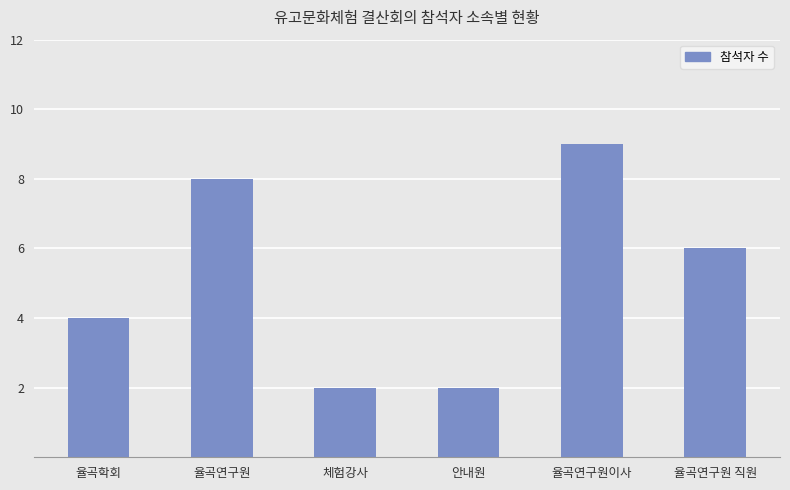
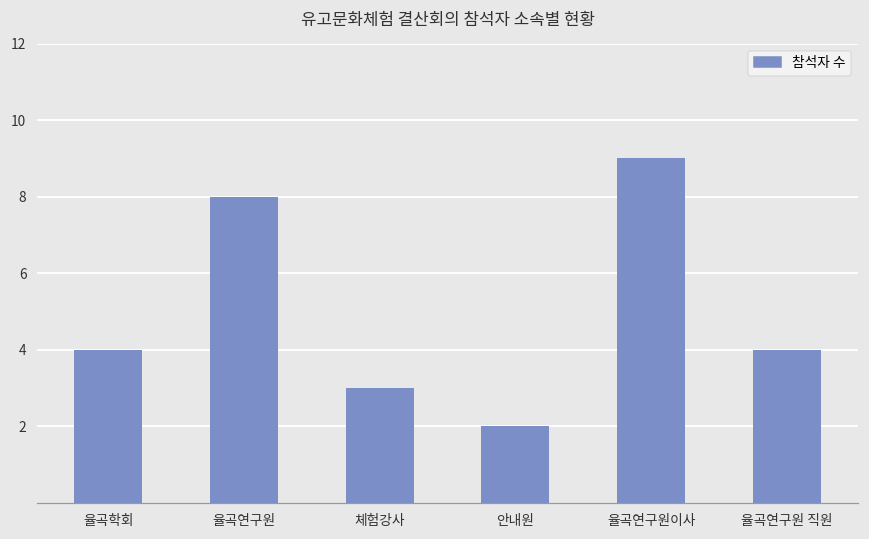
체험강사: 2 -> 3
율곡연구원 직원: 6 -> 4
